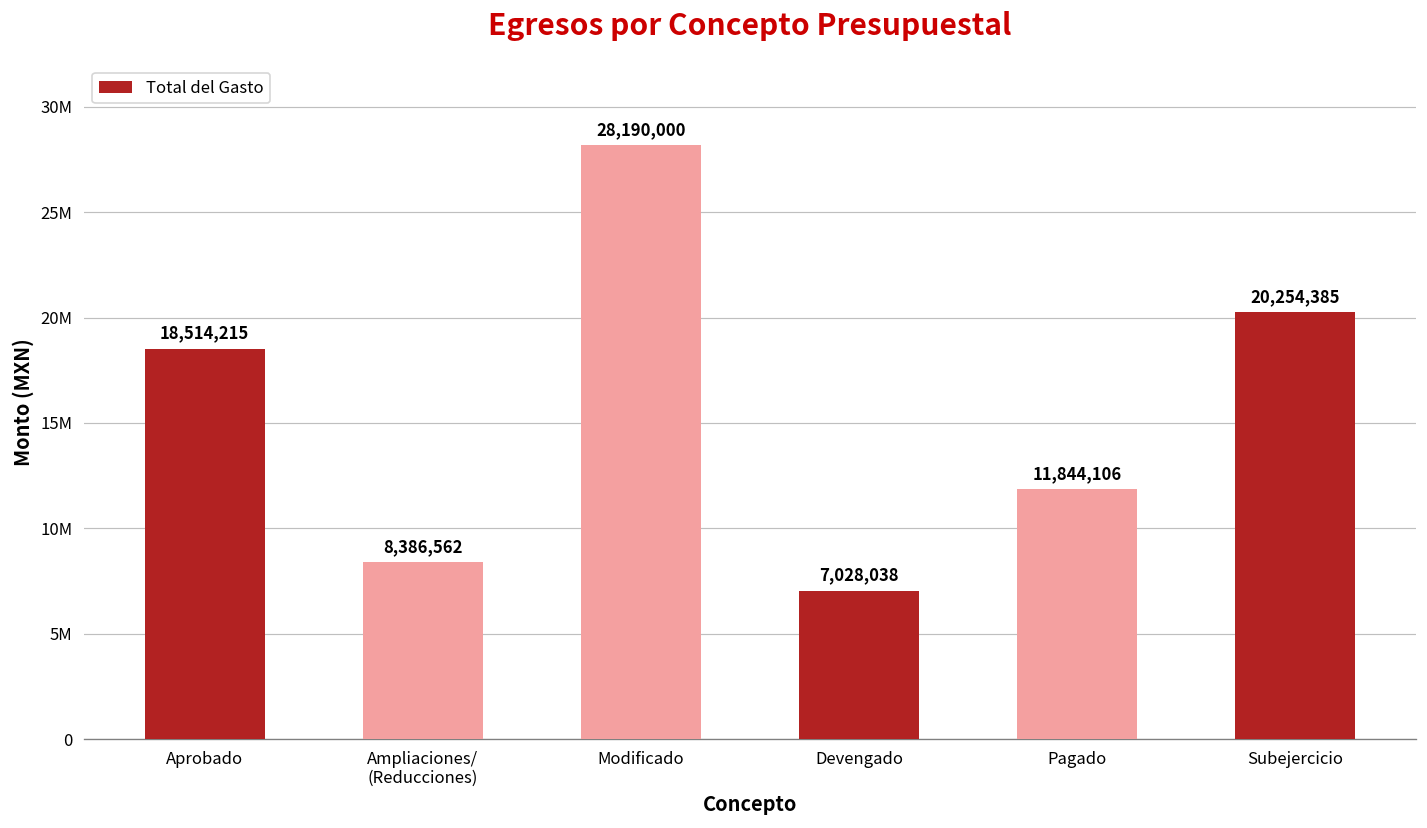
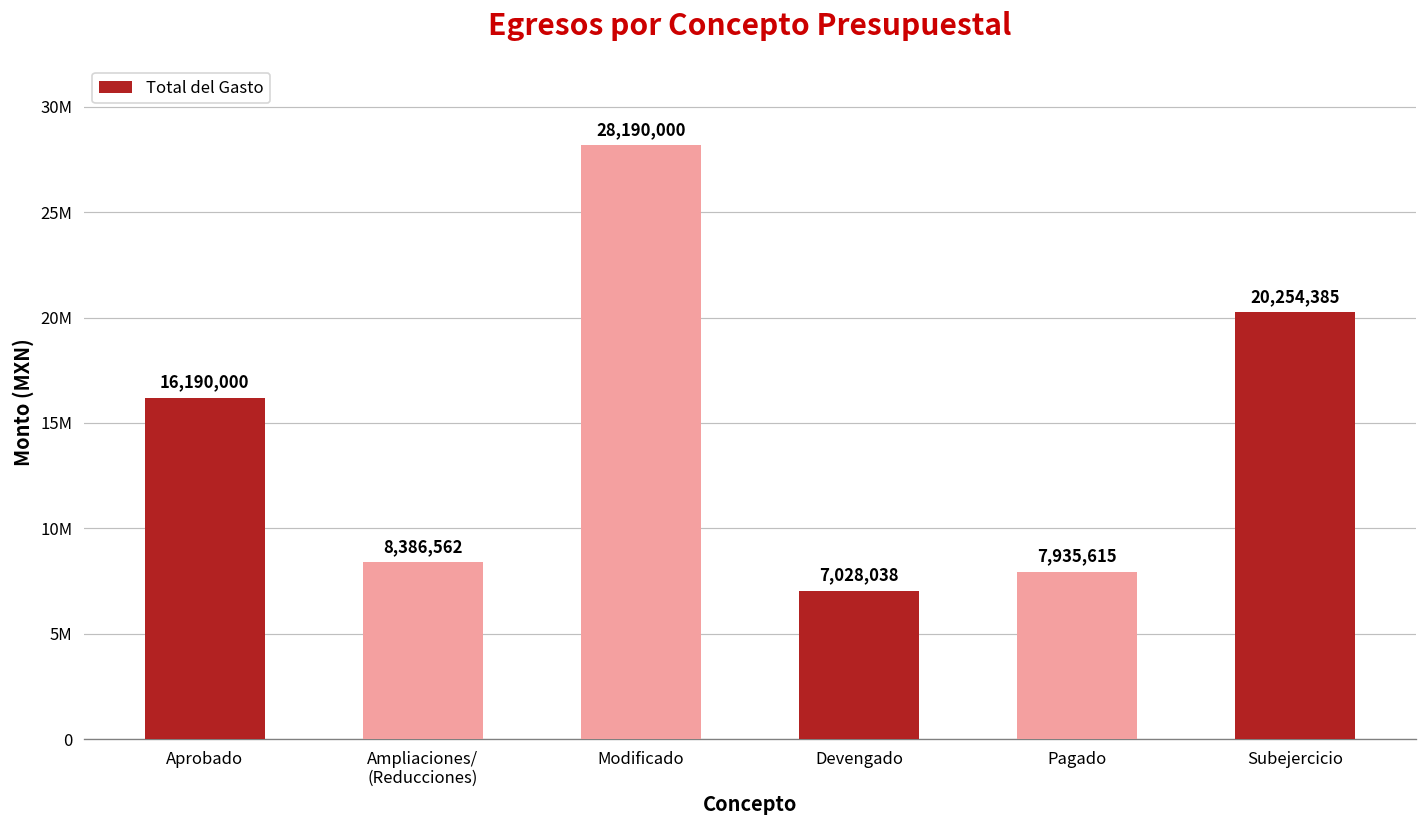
Aprobado: 18,514,215 -> 16,190,000
Pagado: 11,844,106 -> 7,935,615
